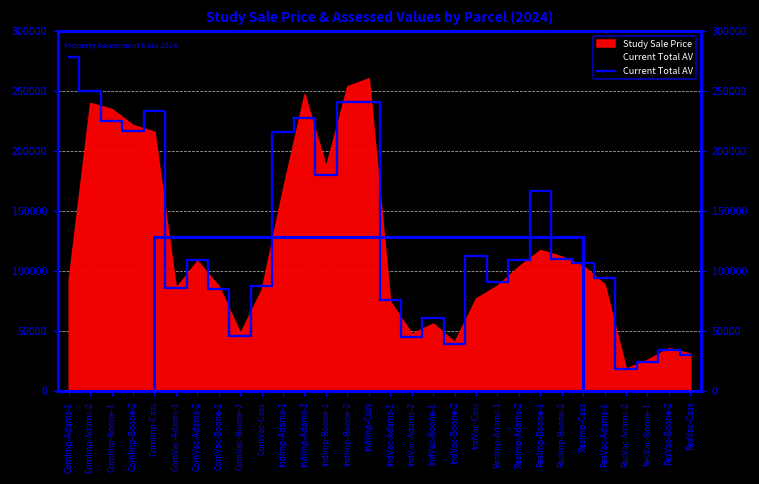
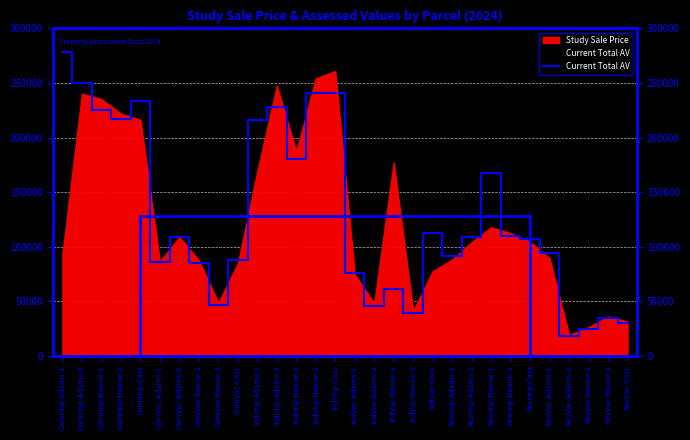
Study Sale Price, IndVac-Boone-1: 56000 -> 177000
